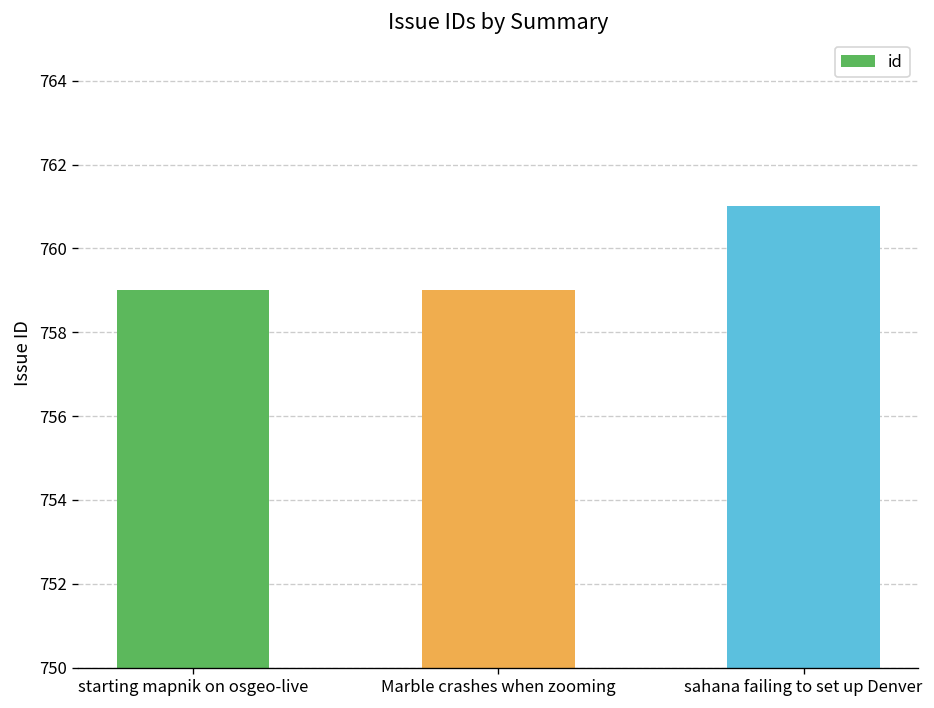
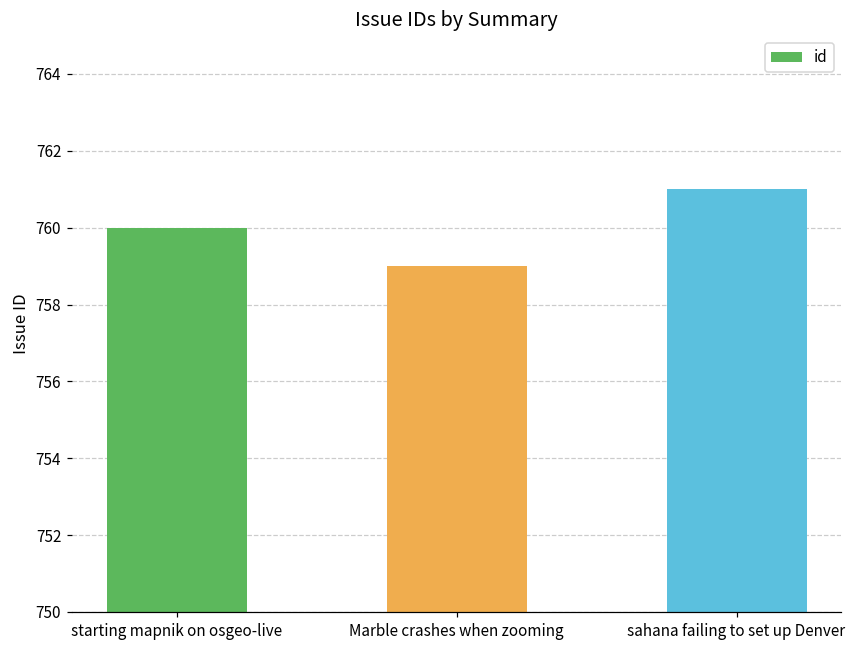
starting mapnik on osgeo-live: 759 -> 760
